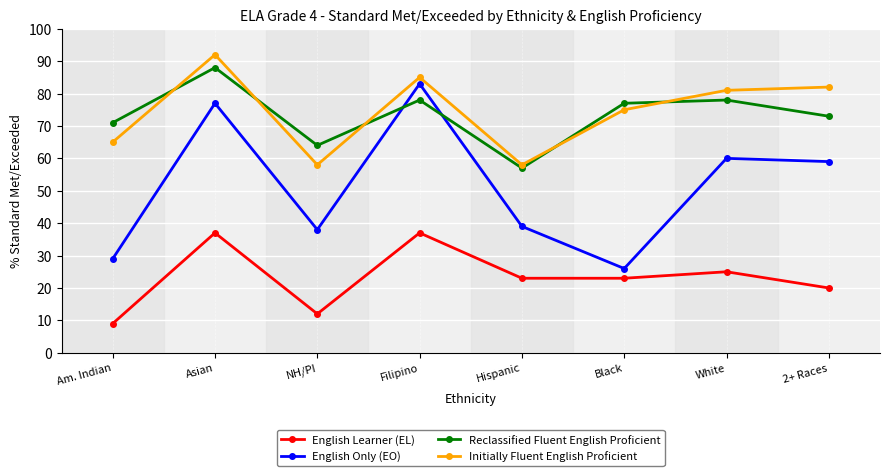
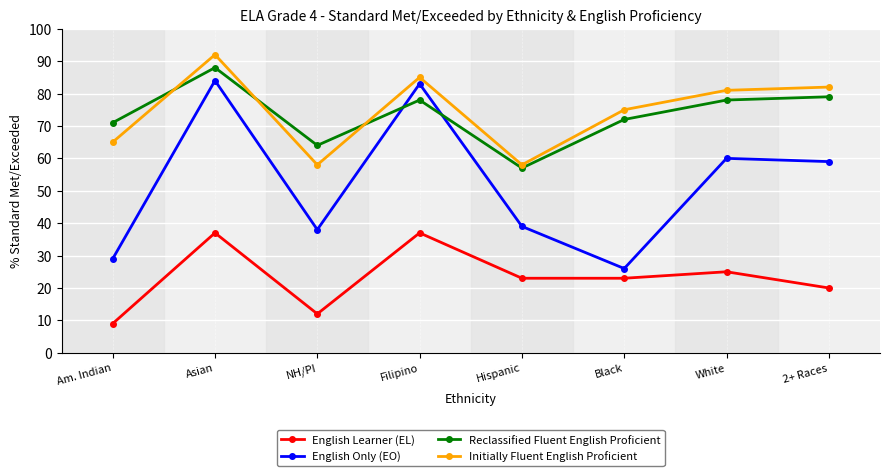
English Only (EO), Asian: 77 -> 84
Reclassified Fluent English Proficient, Black: 77 -> 72
Reclassified Fluent English Proficient, 2+ Races: 73 -> 79
